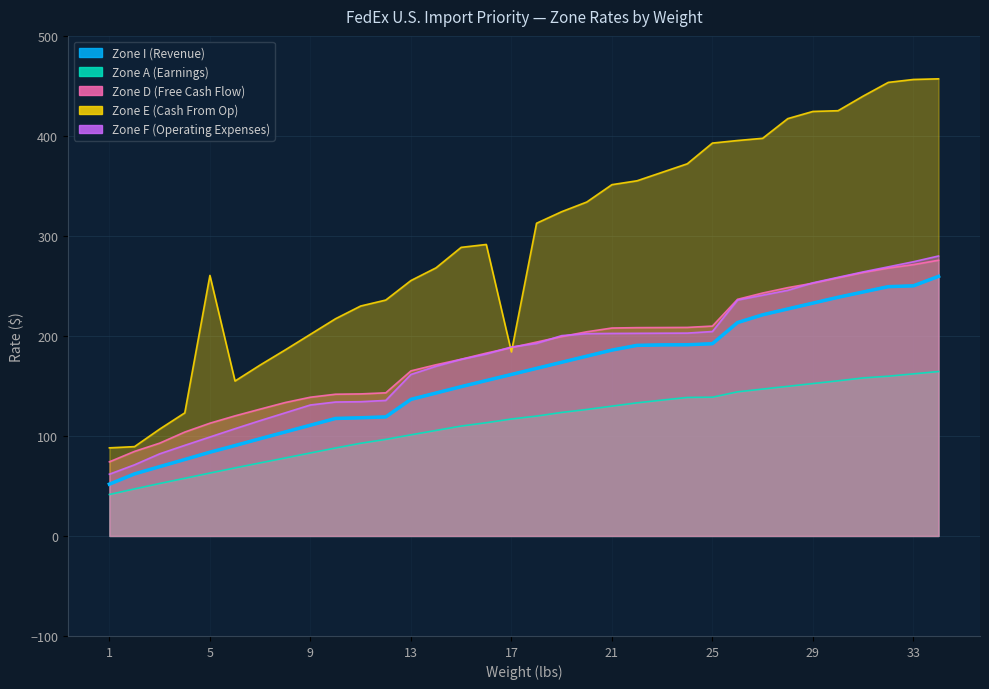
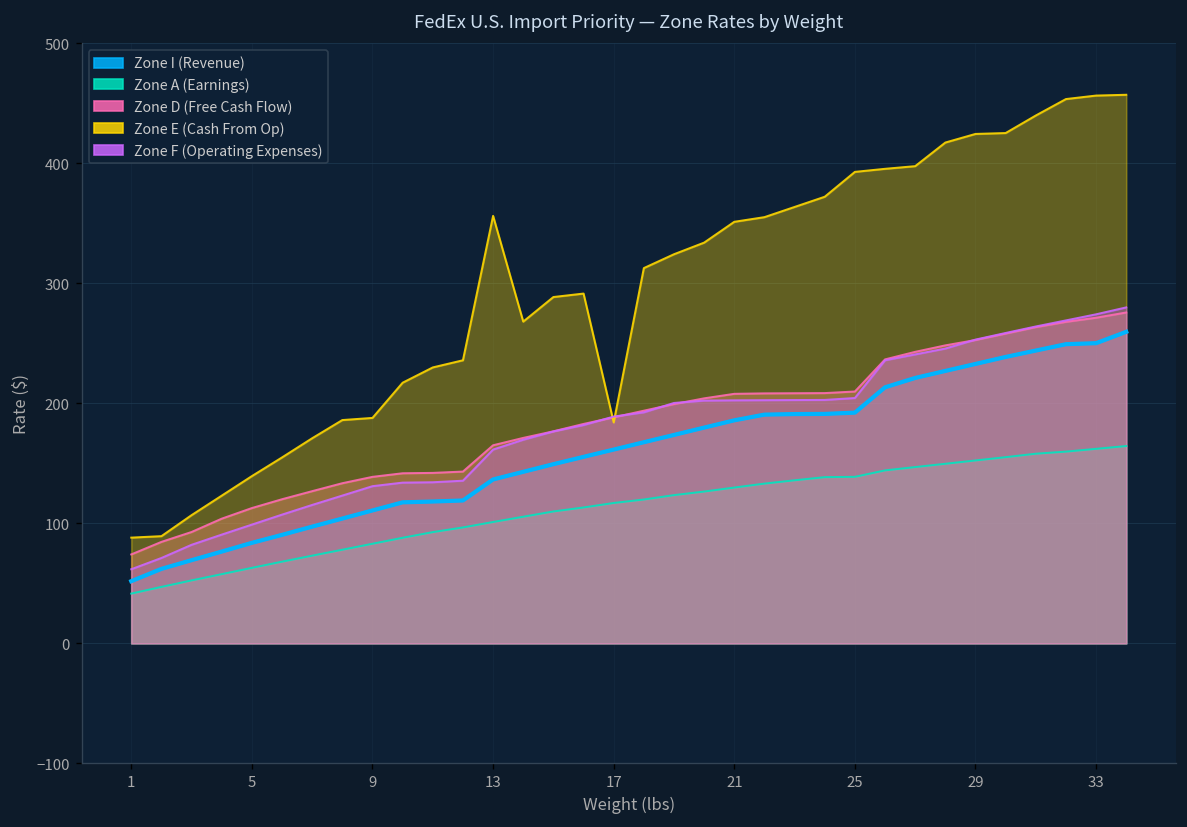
Zone E (Cash From Op), 5: 261 -> 139
Zone E (Cash From Op), 9: 202 -> 188
Zone E (Cash From Op), 13: 255 -> 356
